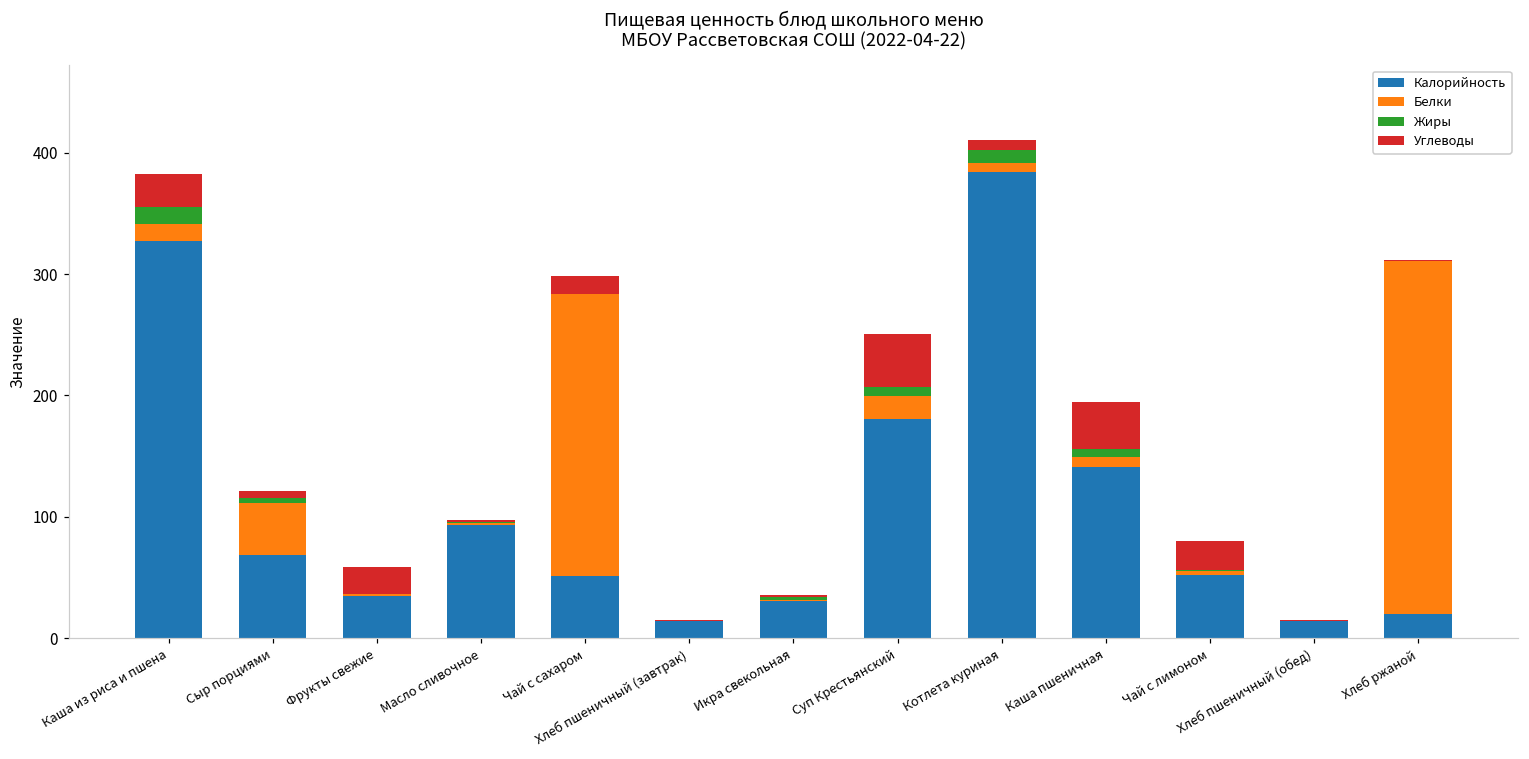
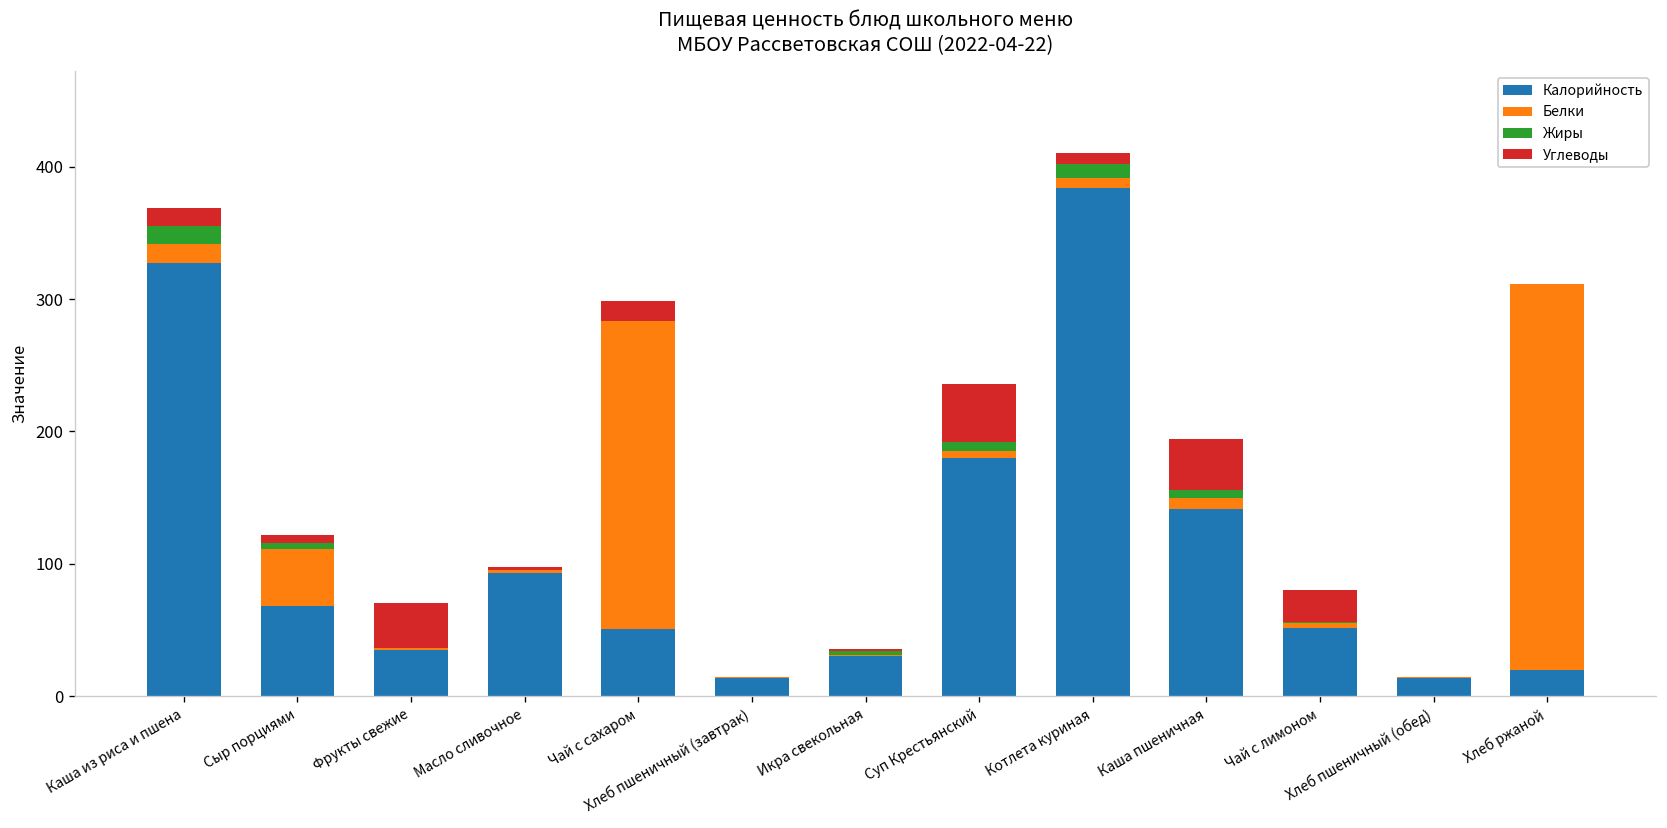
Углеводы, Каша из риса и пшена: 27 -> 13
Углеводы, Фрукты свежие: 22 -> 34
Белки, Суп Крестьянский: 19 -> 5
